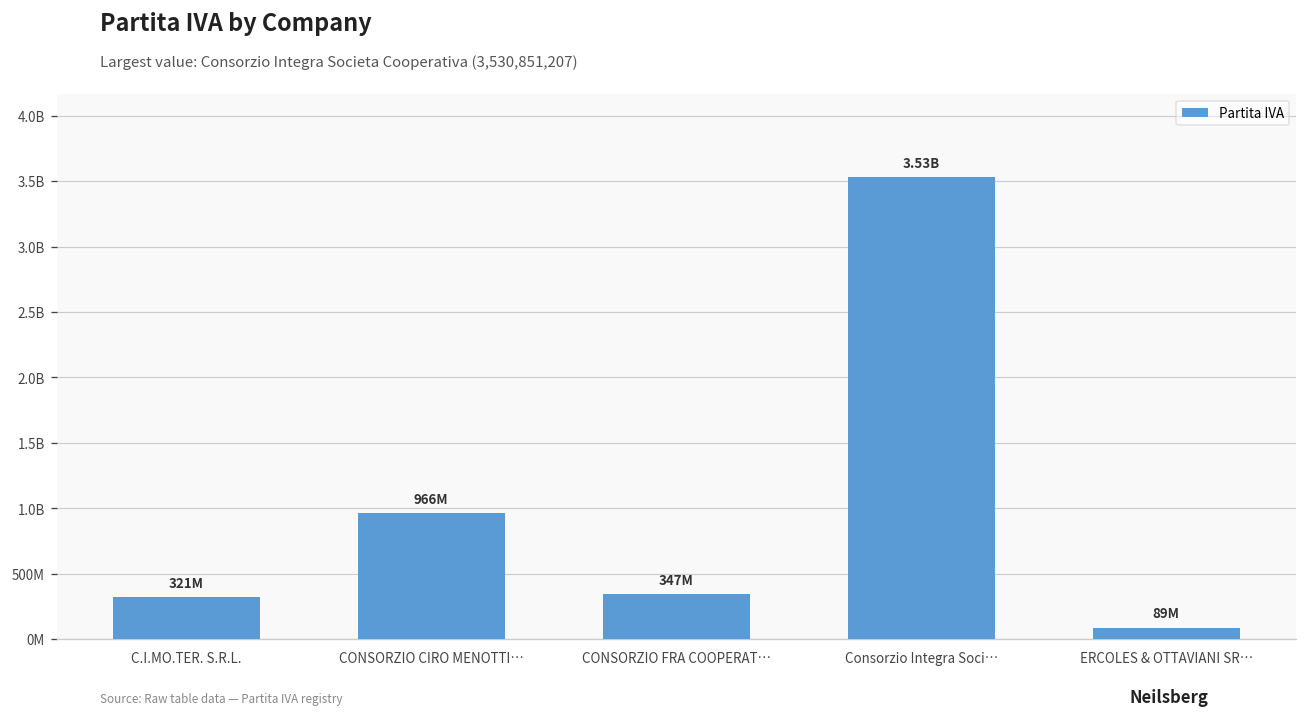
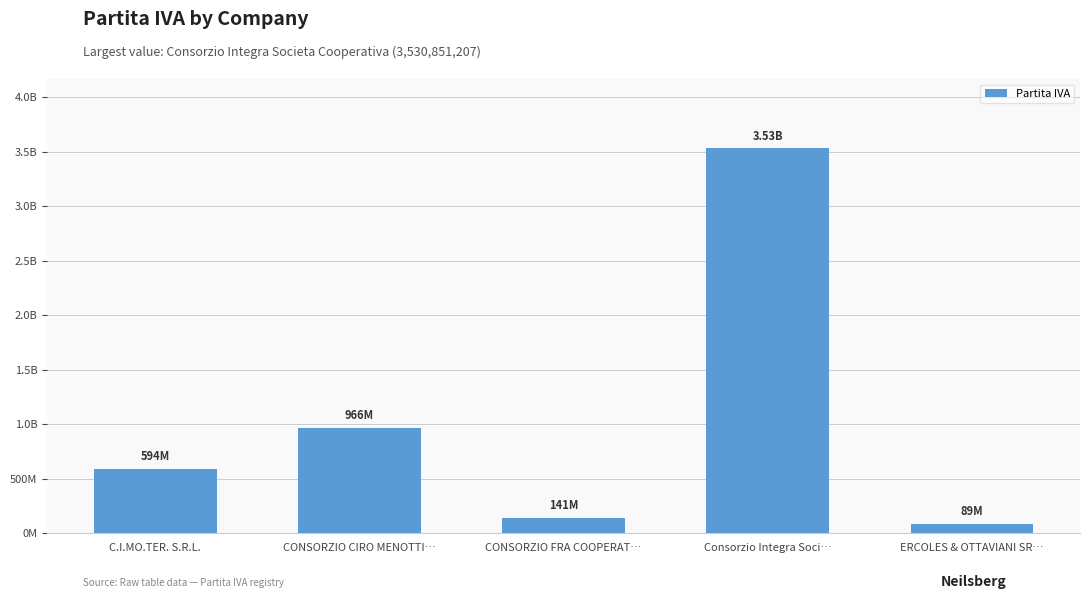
C.I.MO.TER. S.R.L.: 321M -> 594M
CONSORZIO FRA COOPERAT…: 347M -> 141M
